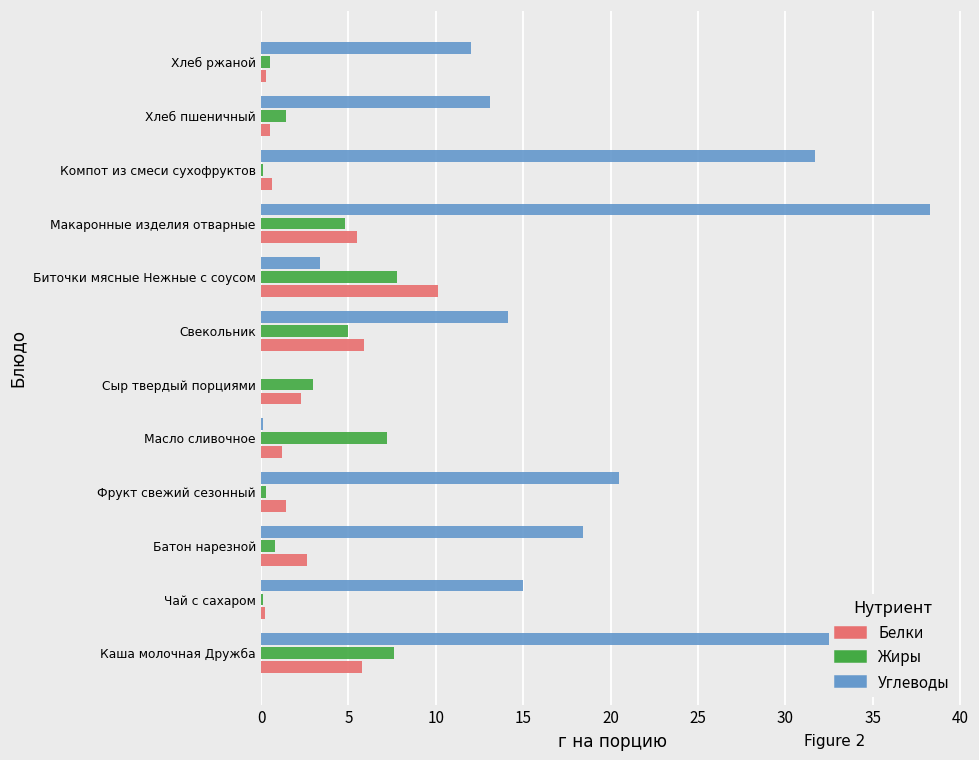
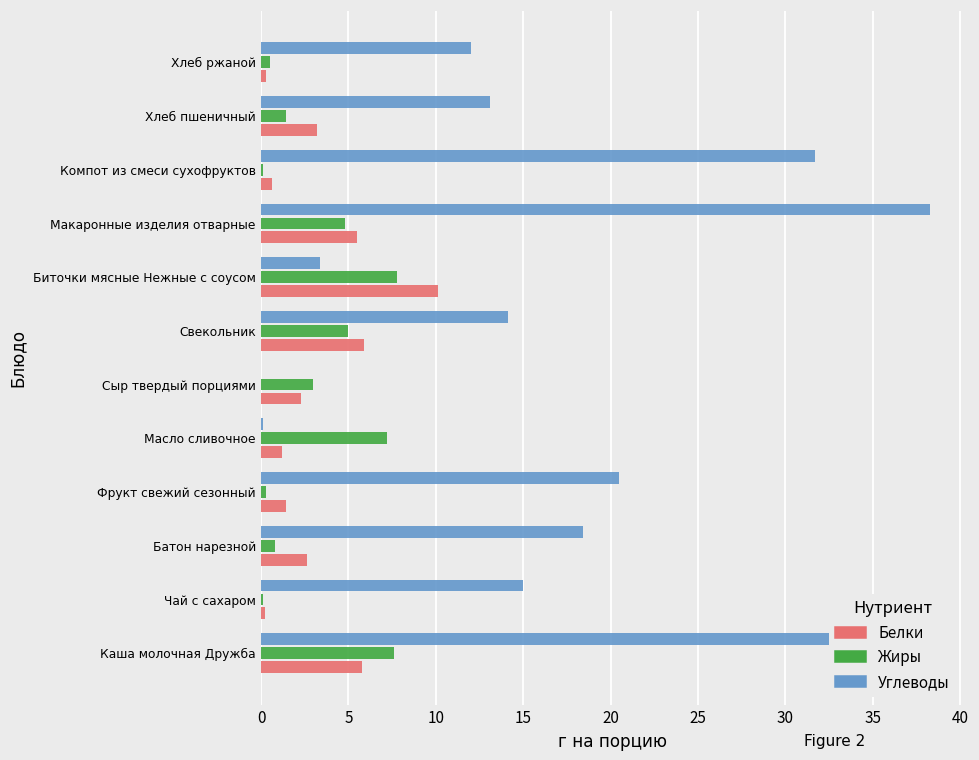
Белки, Хлеб пшеничный: 0.5 -> 3.2
